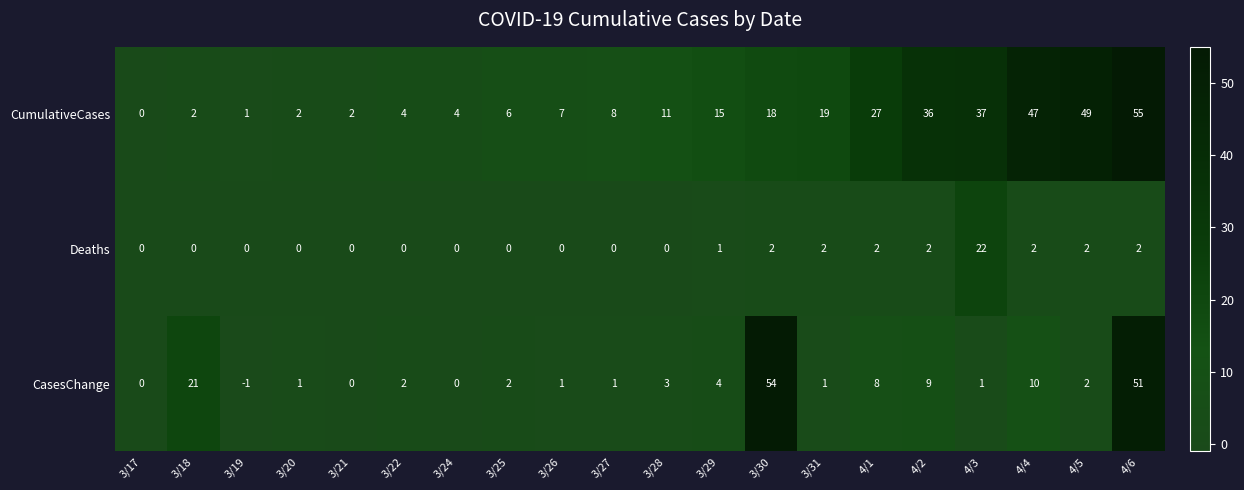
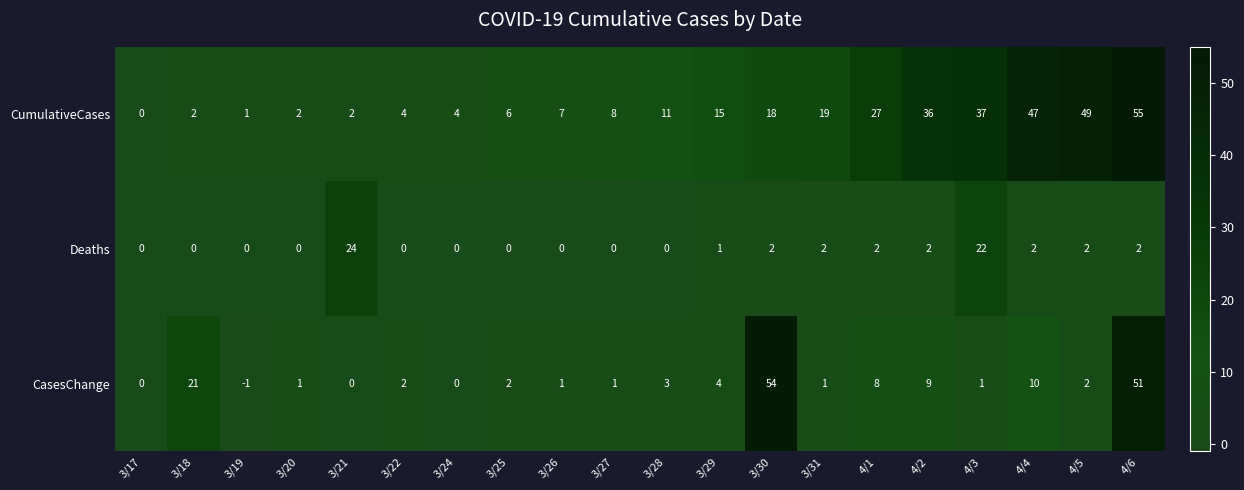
Deaths, 3/21: 0 -> 24
